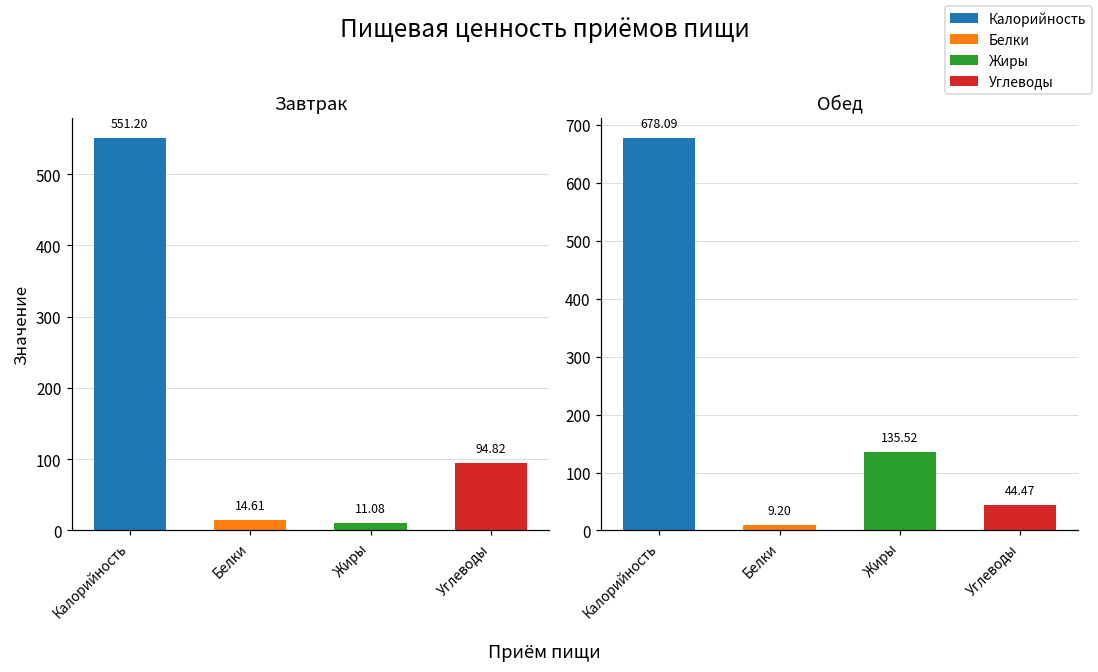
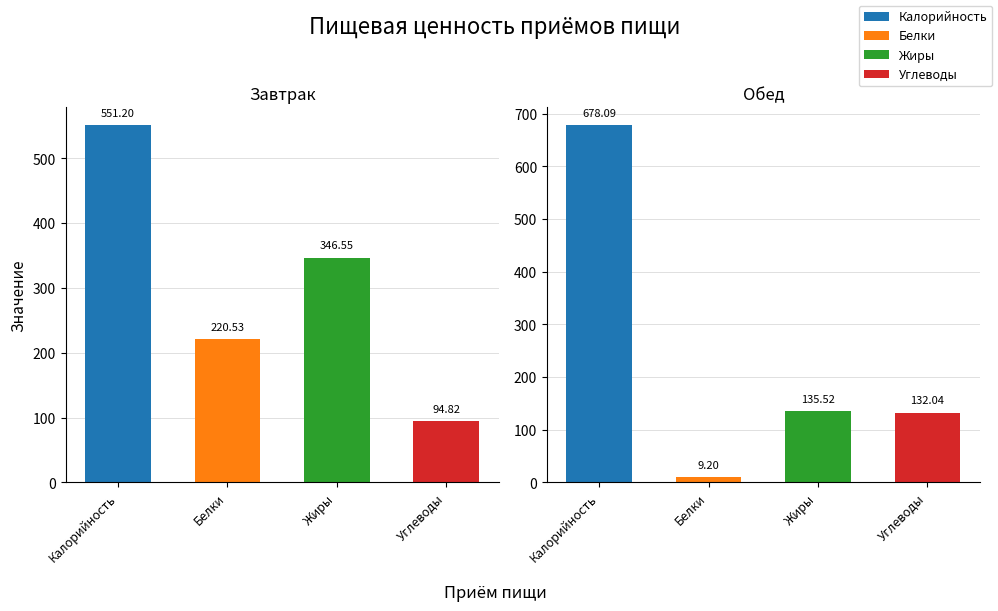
Завтрак, Белки: 14.61 -> 220.53
Завтрак, Жиры: 11.08 -> 346.55
Обед, Углеводы: 44.47 -> 132.04
